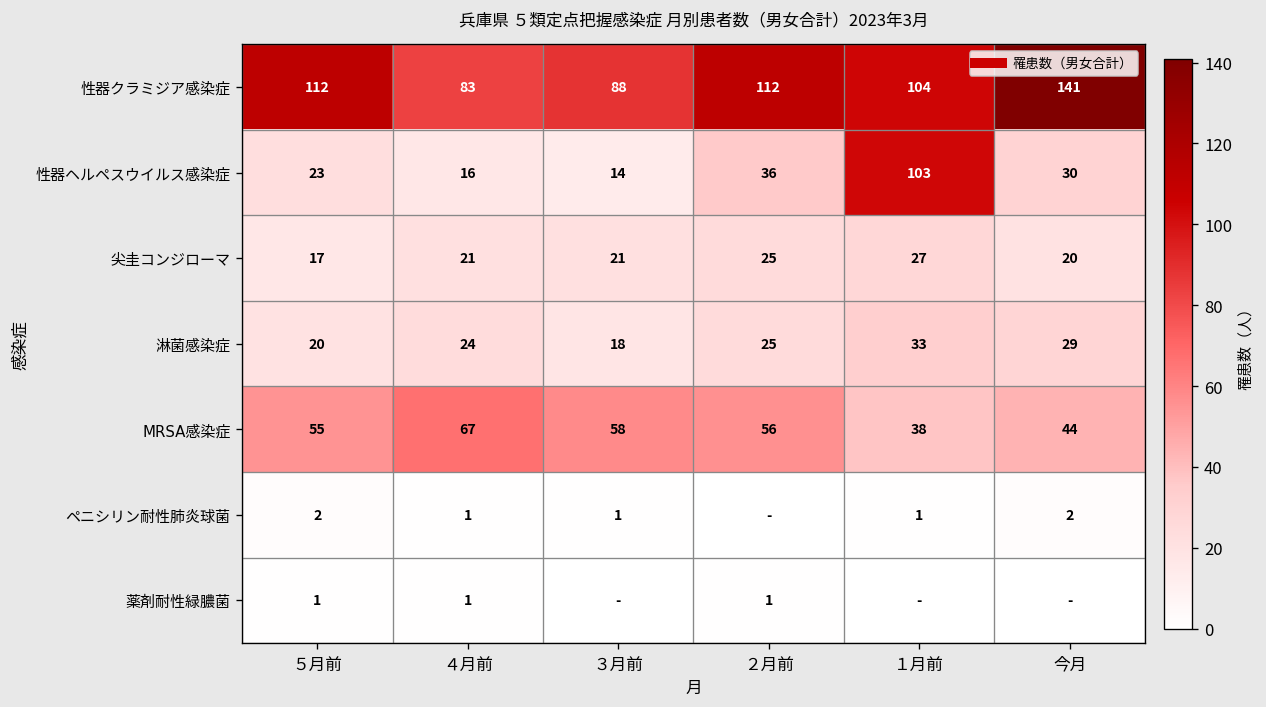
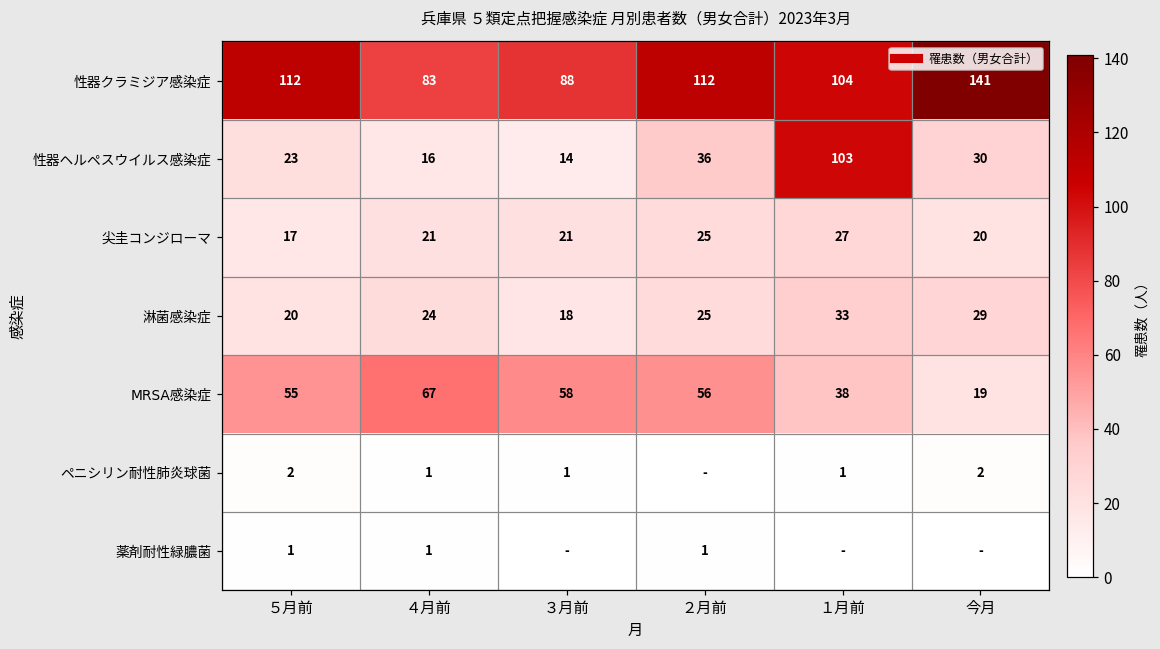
MRSA感染症, 今月: 44 -> 19
